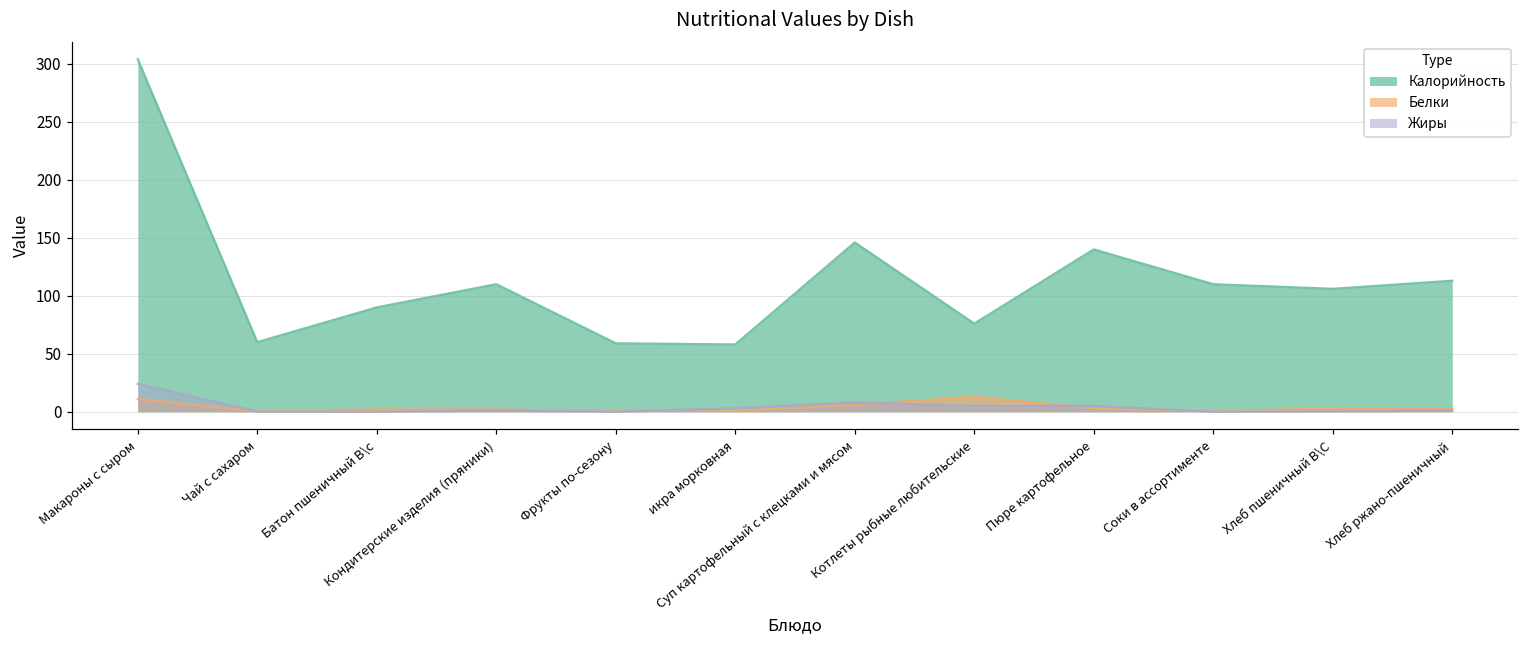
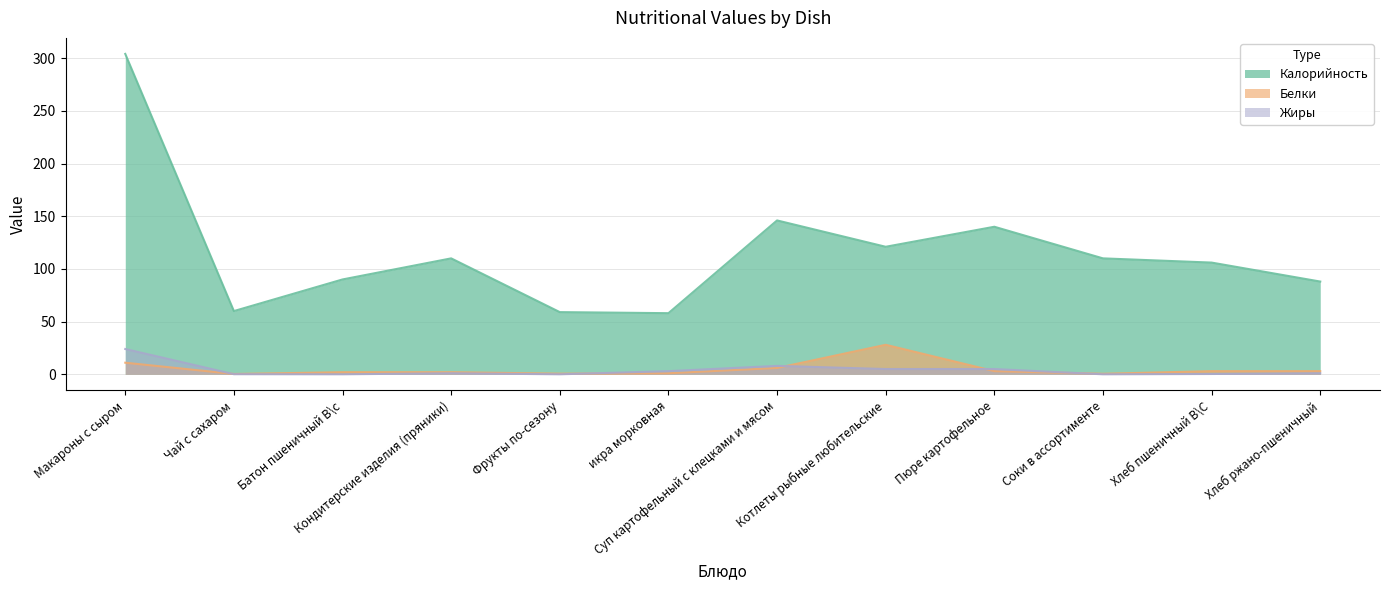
Калорийность, Котлеты рыбные любительские: 76 -> 121
Белки, Котлеты рыбные любительские: 13 -> 28
Калорийность, Хлеб ржано-пшеничный: 113 -> 88
